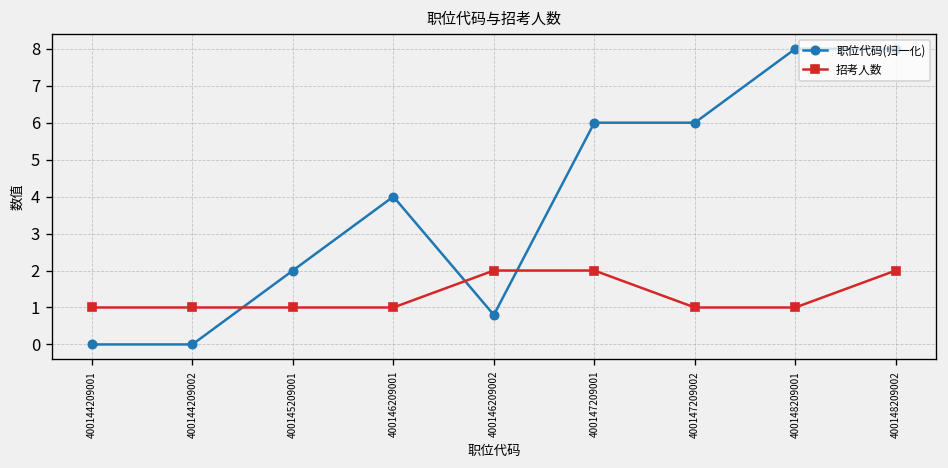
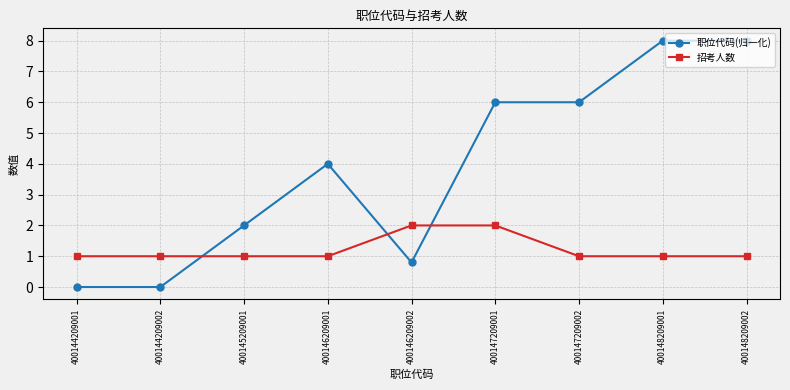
招考人数, 400148209002: 2 -> 1
